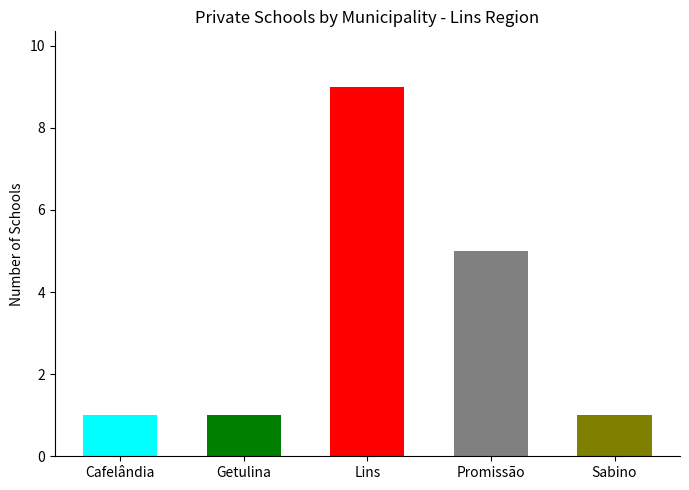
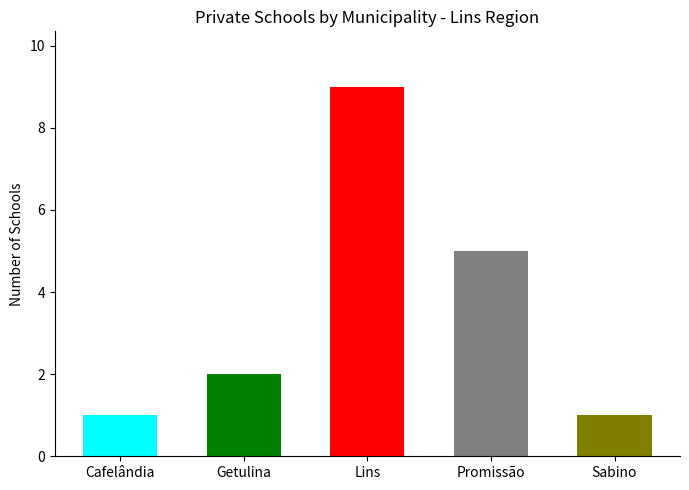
Getulina: 1 -> 2
